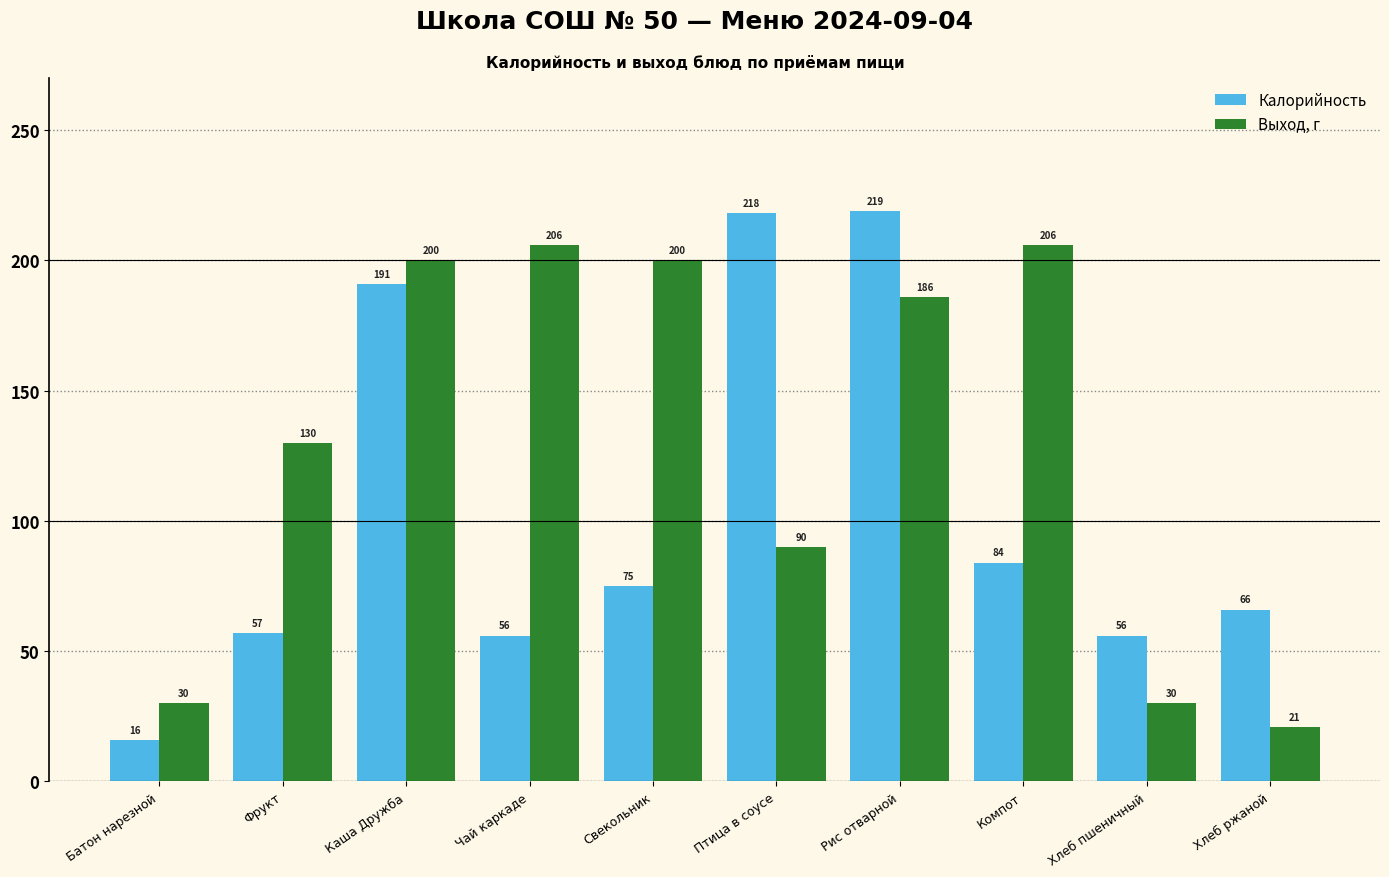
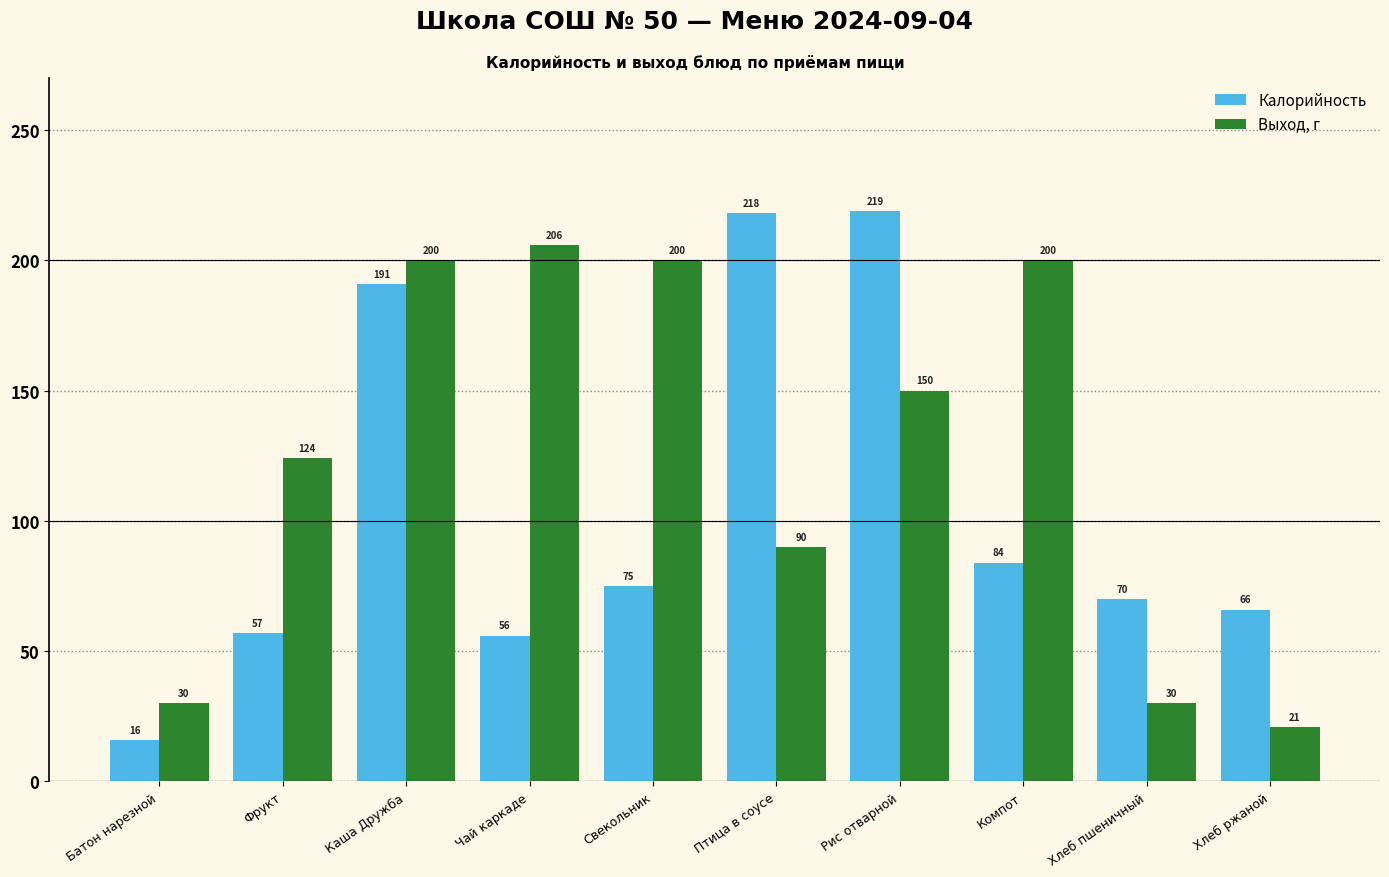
Выход, г, Фрукт: 130 -> 124
Выход, г, Рис отварной: 186 -> 150
Выход, г, Компот: 206 -> 200
Калорийность, Хлеб пшеничный: 56 -> 70
